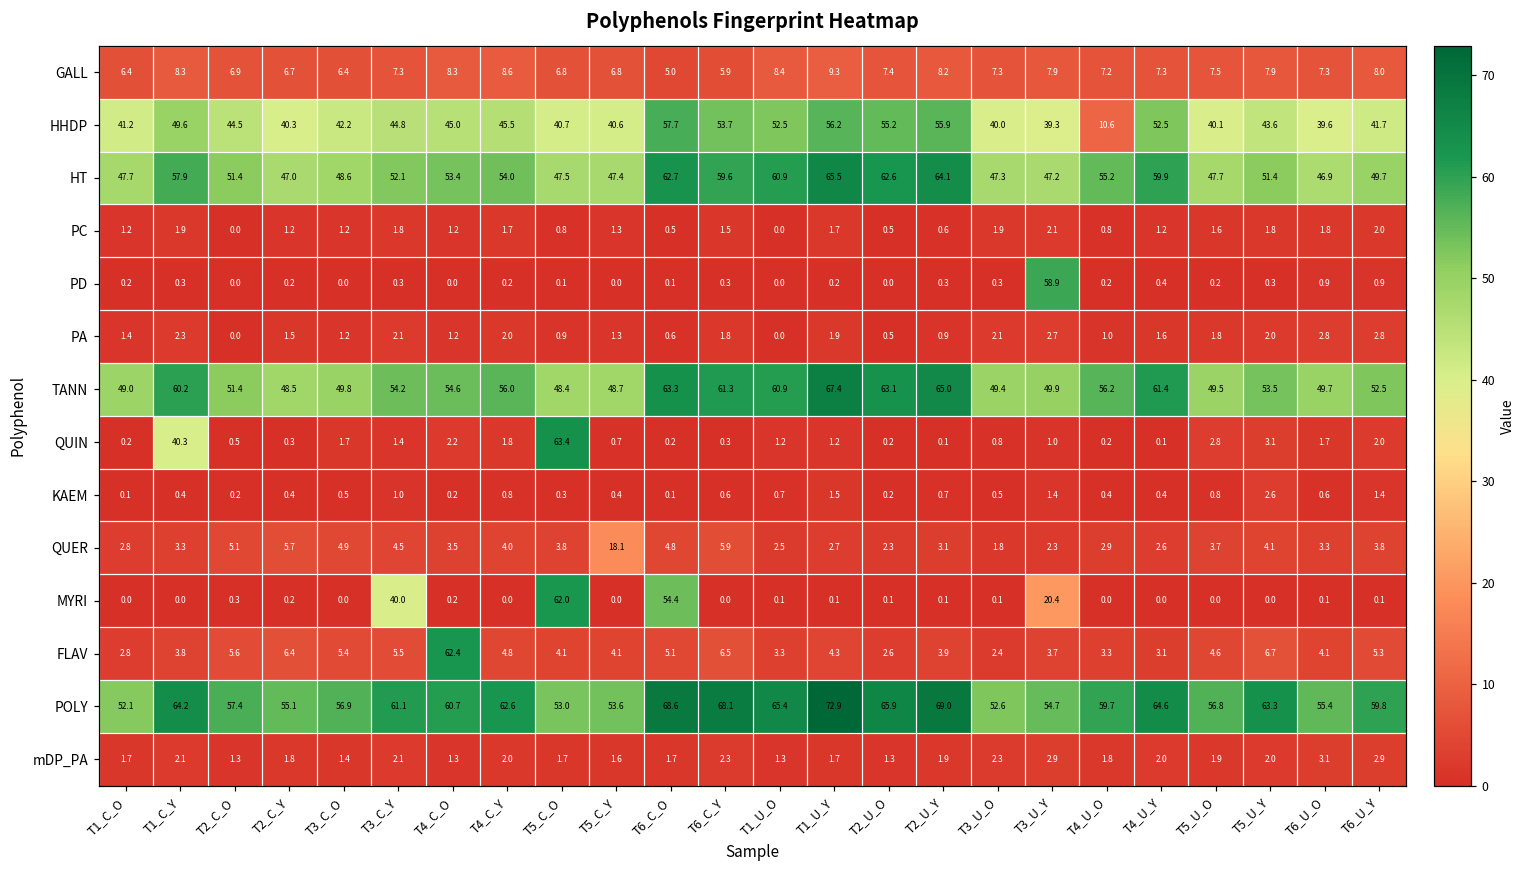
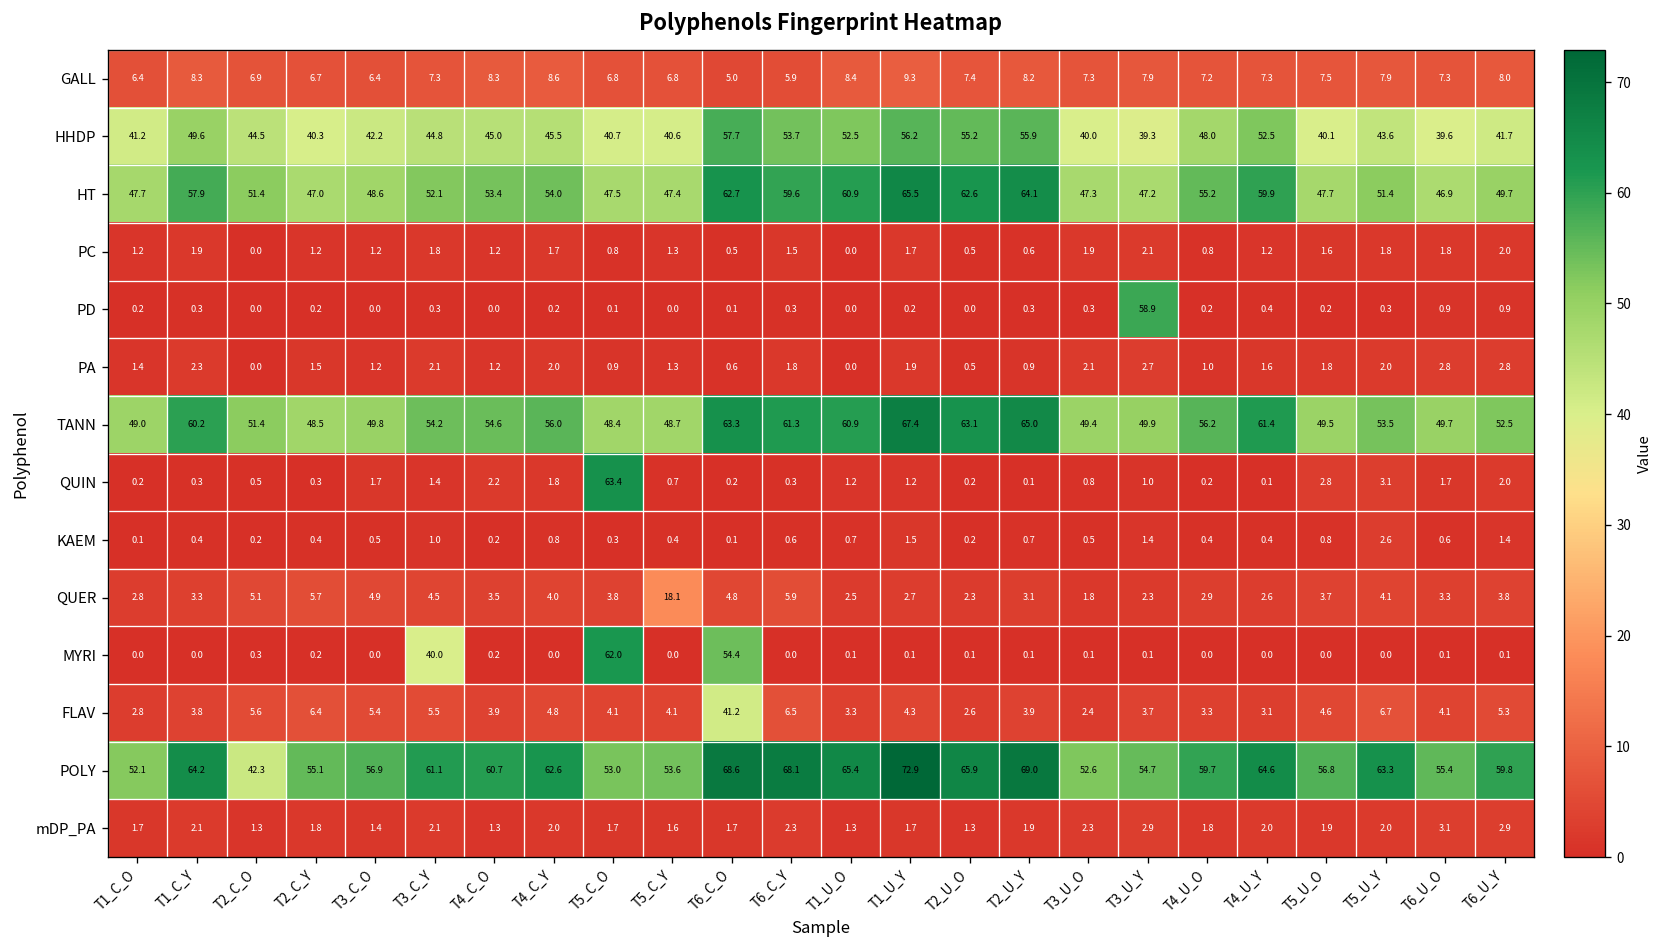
HHDP, T4_U_O: 10.6 -> 48.0
QUIN, T1_C_Y: 40.3 -> 0.3
MYRI, T3_U_Y: 20.4 -> 0.1
FLAV, T4_C_O: 62.4 -> 3.9
FLAV, T6_C_O: 5.1 -> 41.2
POLY, T2_C_O: 57.4 -> 42.3
